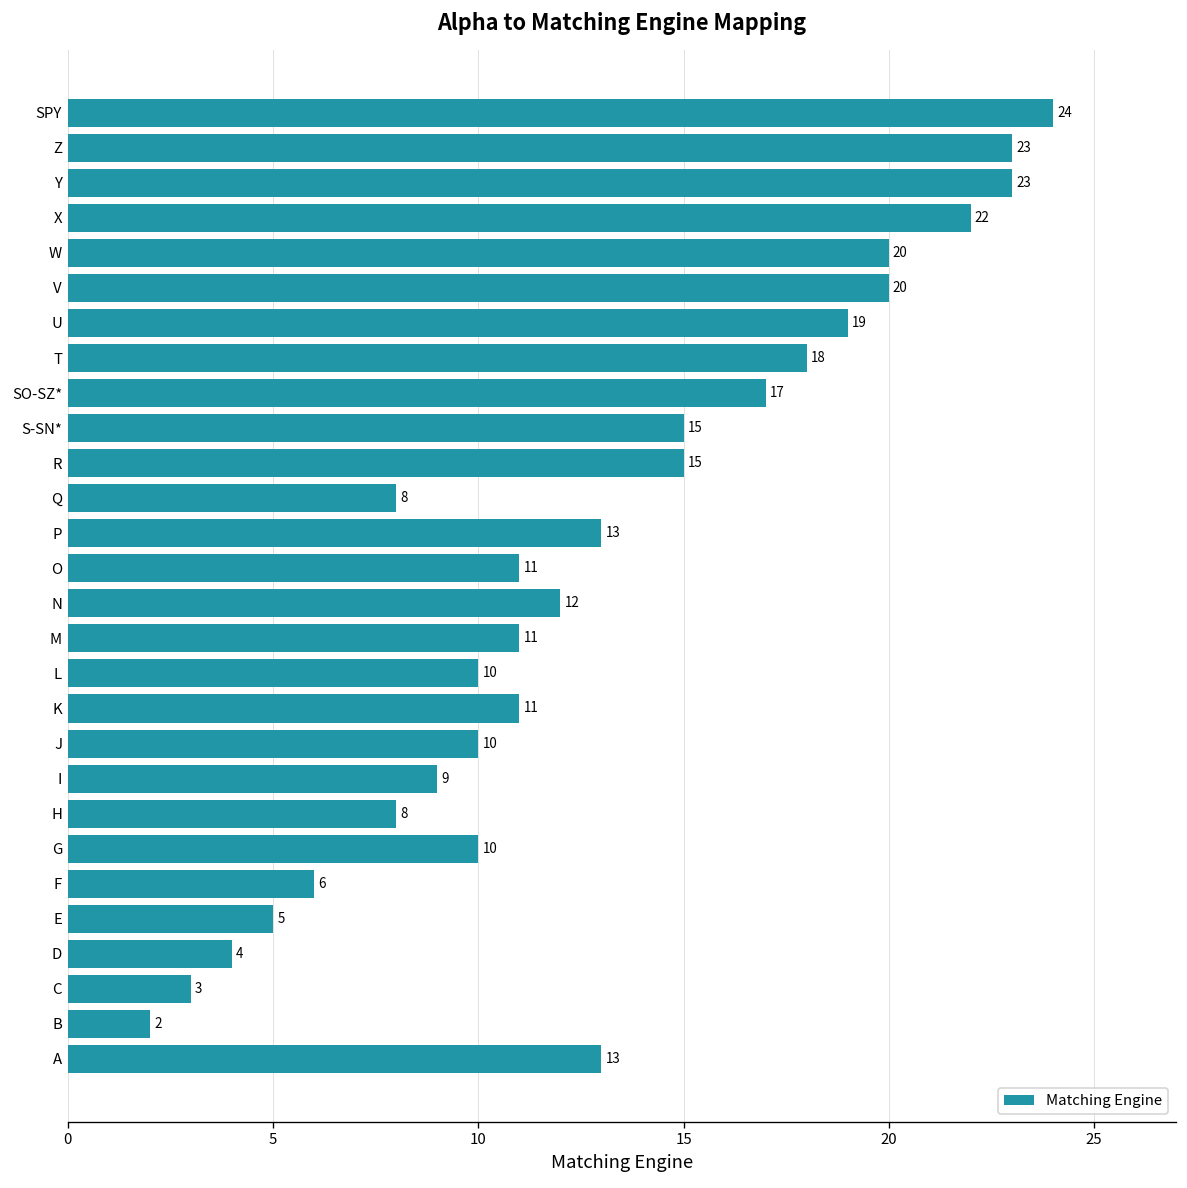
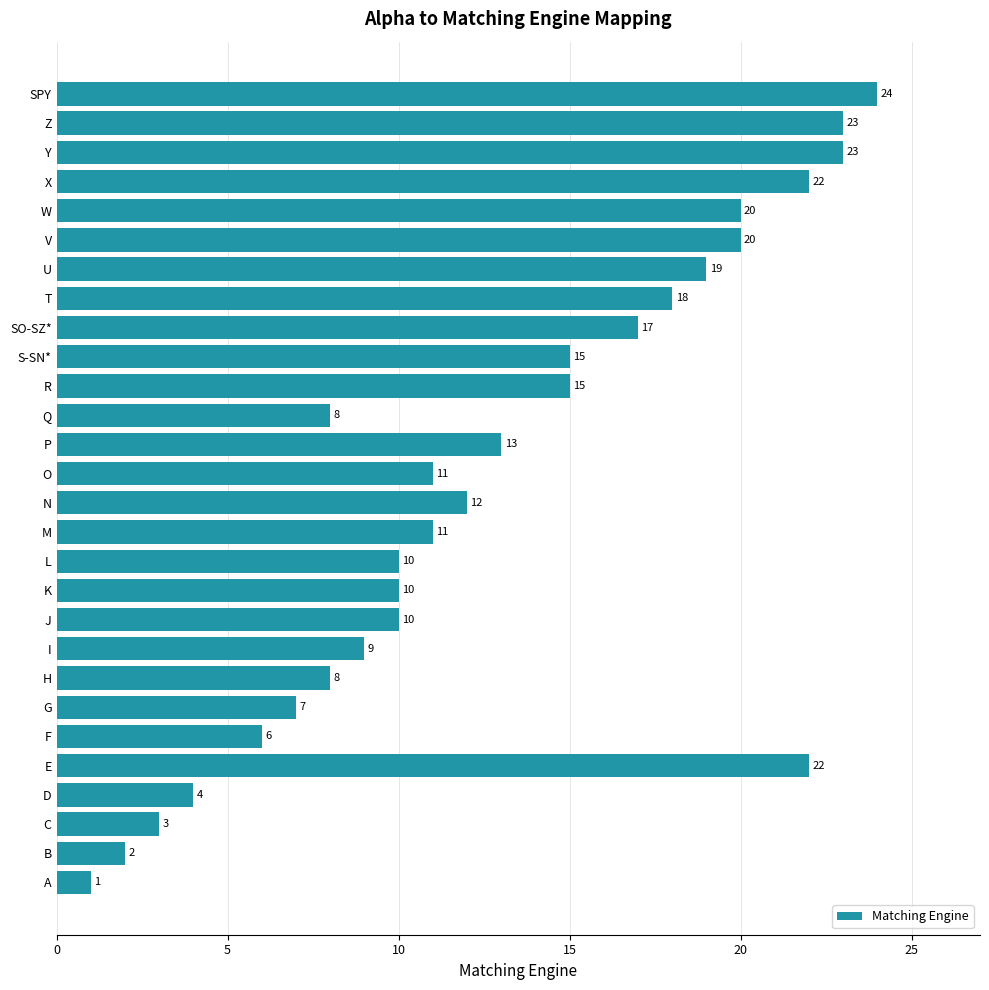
K: 11 -> 10
G: 10 -> 7
E: 5 -> 22
A: 13 -> 1
